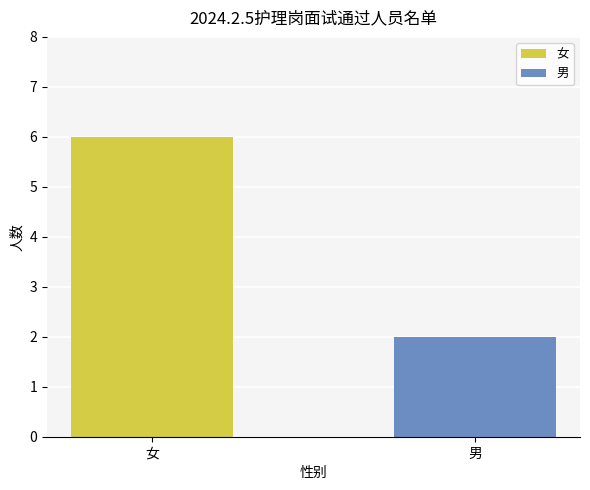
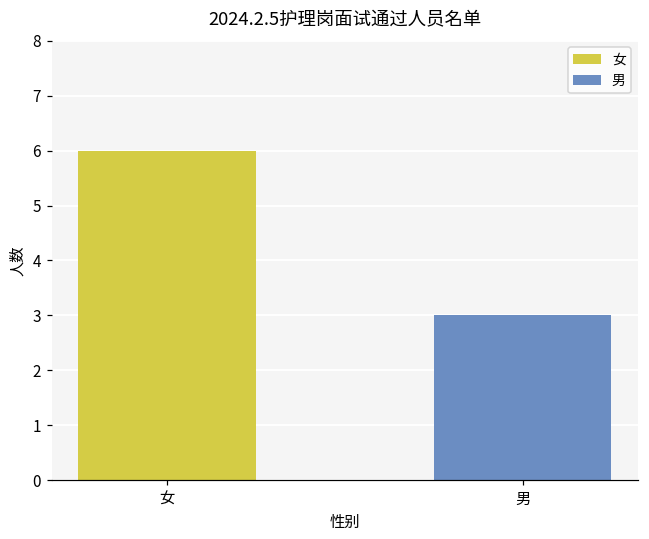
男: 2 -> 3
